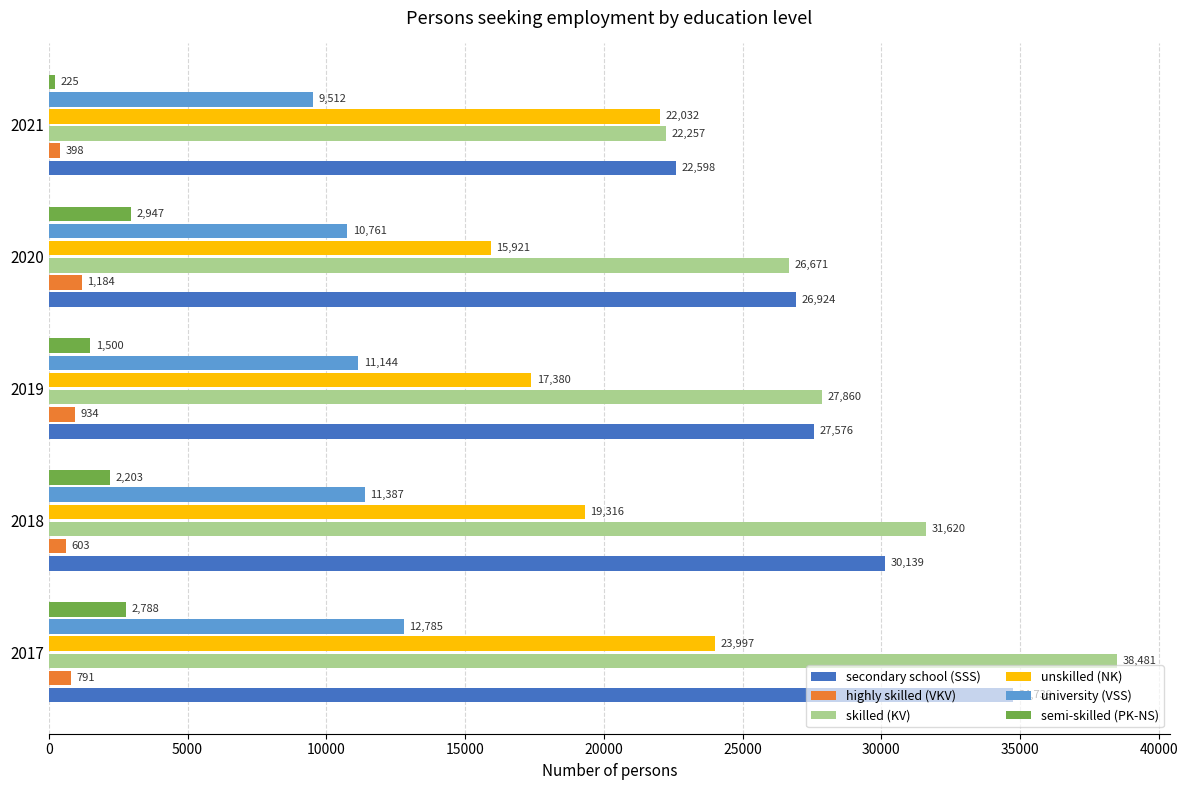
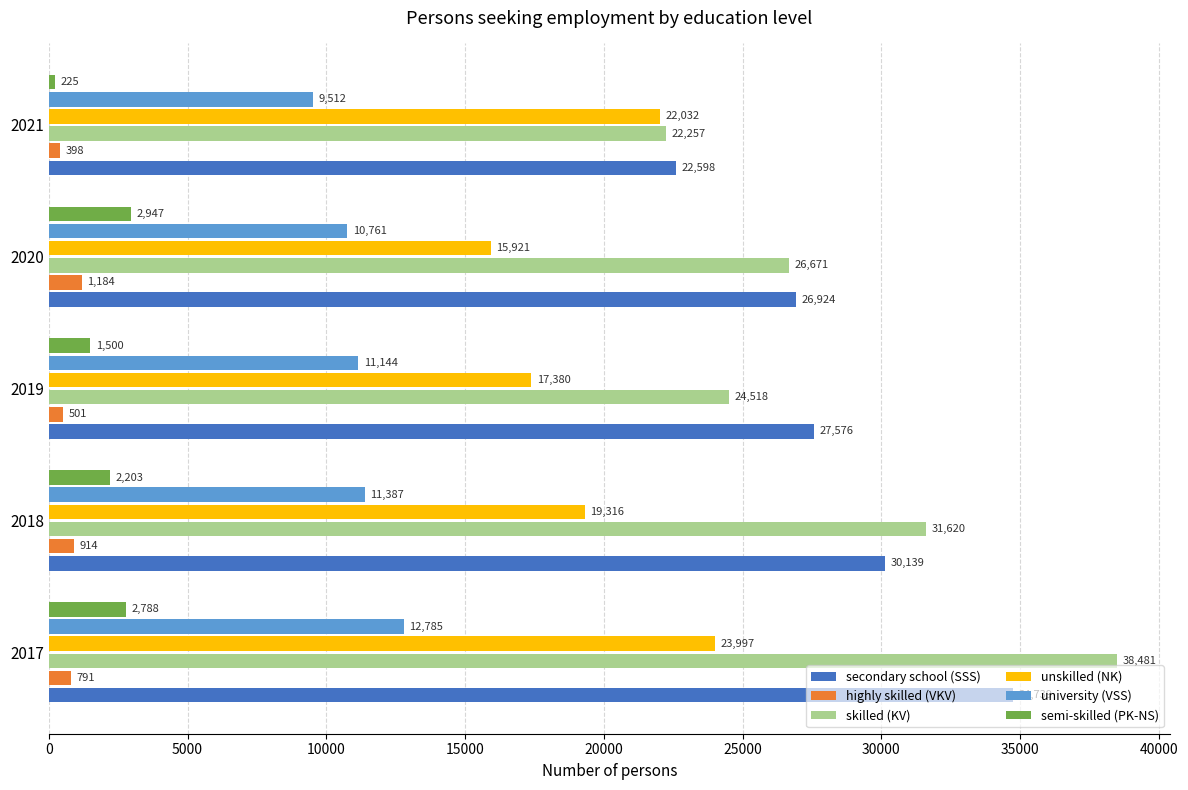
skilled (KV), 2019: 27,860 -> 24,518
highly skilled (VKV), 2019: 934 -> 501
highly skilled (VKV), 2018: 603 -> 914
